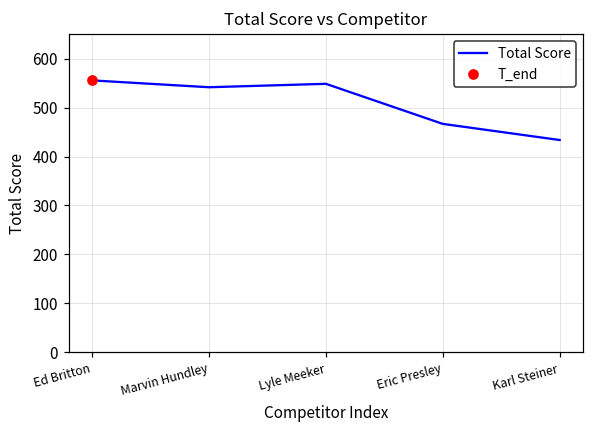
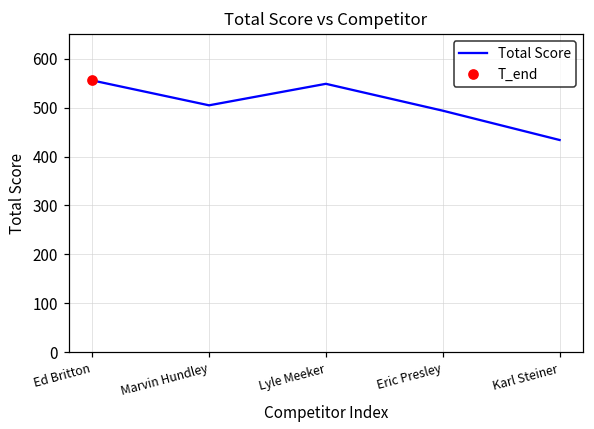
Total Score, Marvin Hundley: 540 -> 510
Total Score, Eric Presley: 470 -> 490
